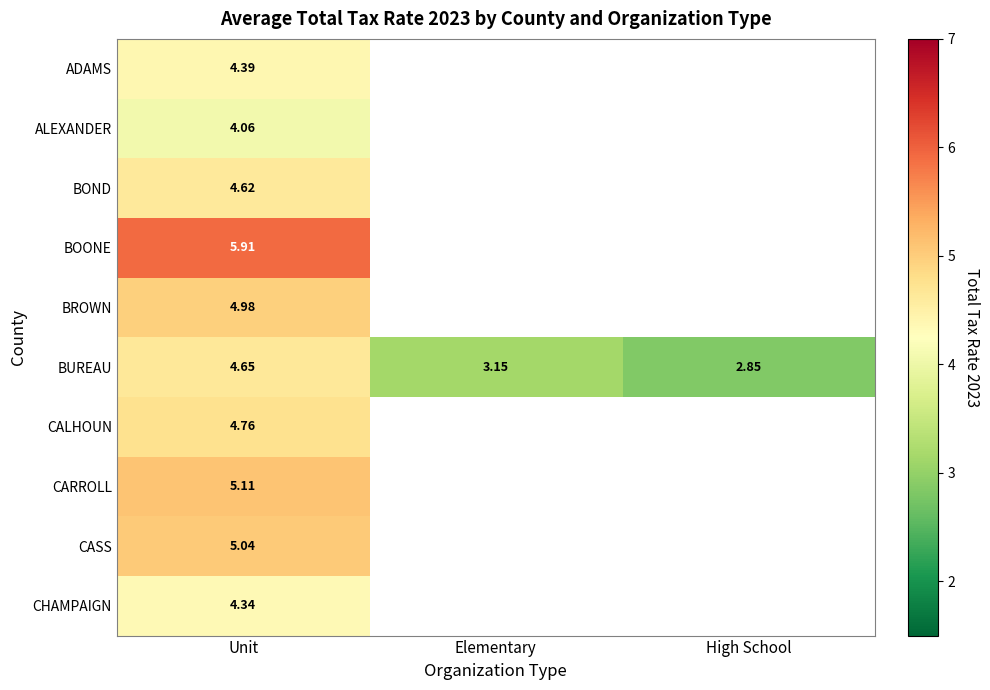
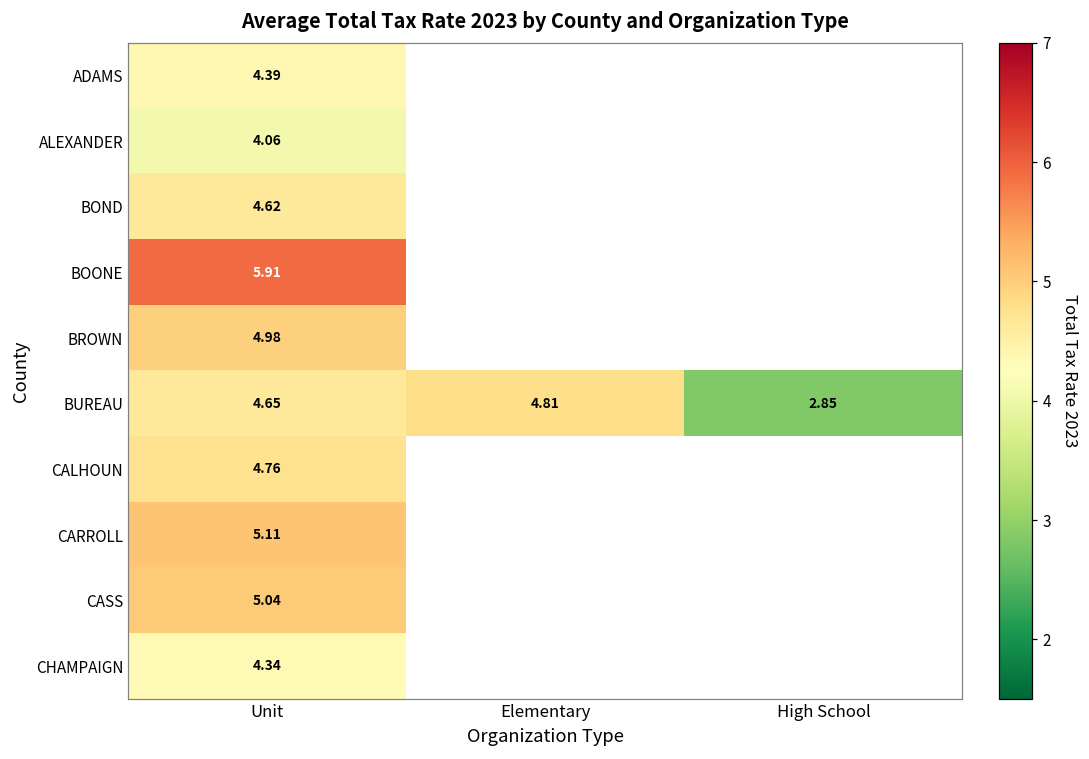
BUREAU, Elementary: 3.15 -> 4.81
